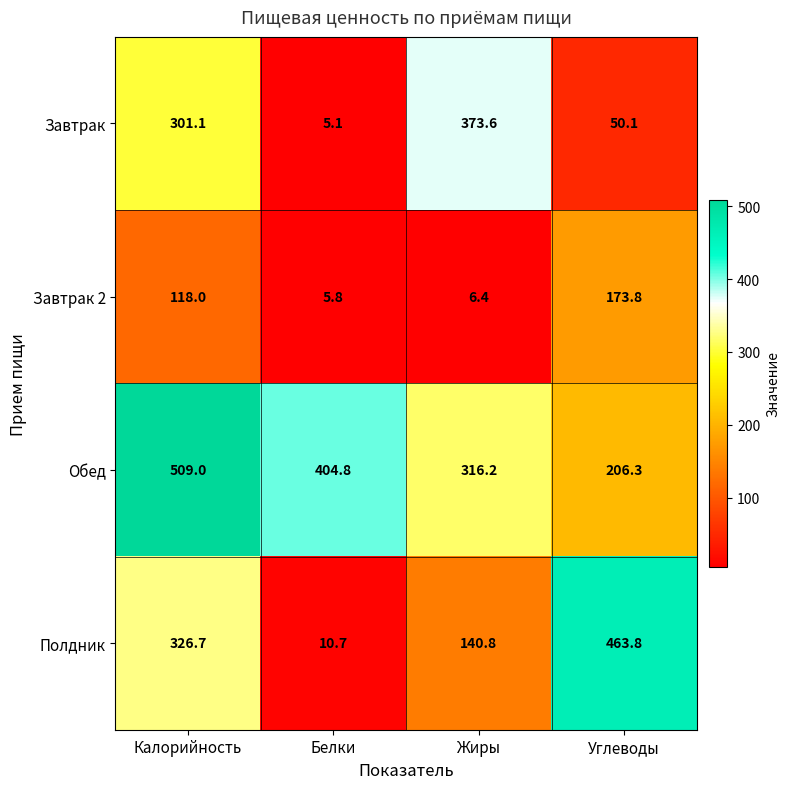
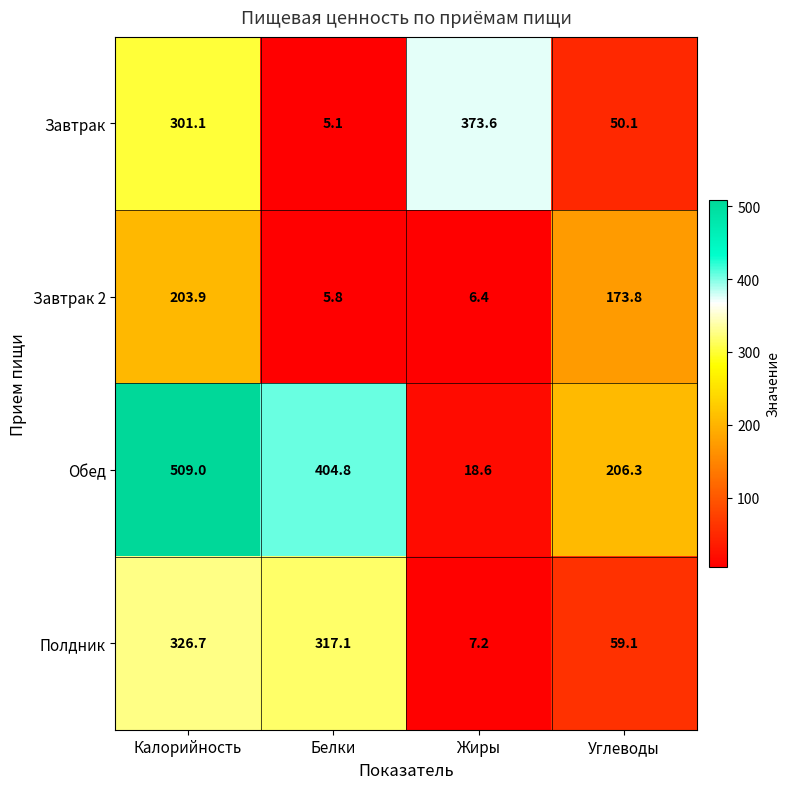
Завтрак 2, Калорийность: 118.0 -> 203.9
Обед, Жиры: 316.2 -> 18.6
Полдник, Белки: 10.7 -> 317.1
Полдник, Жиры: 140.8 -> 7.2
Полдник, Углеводы: 463.8 -> 59.1
